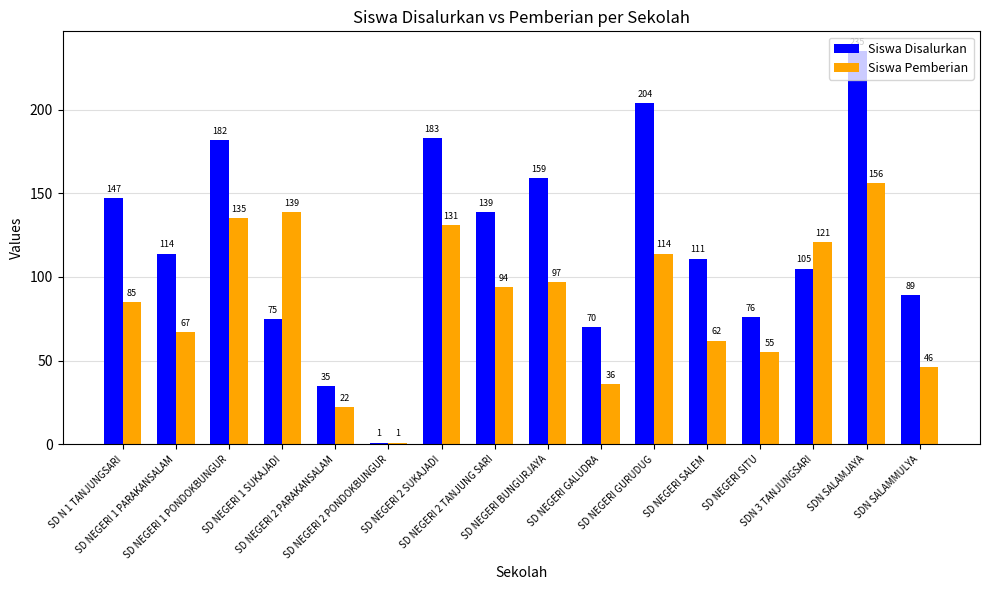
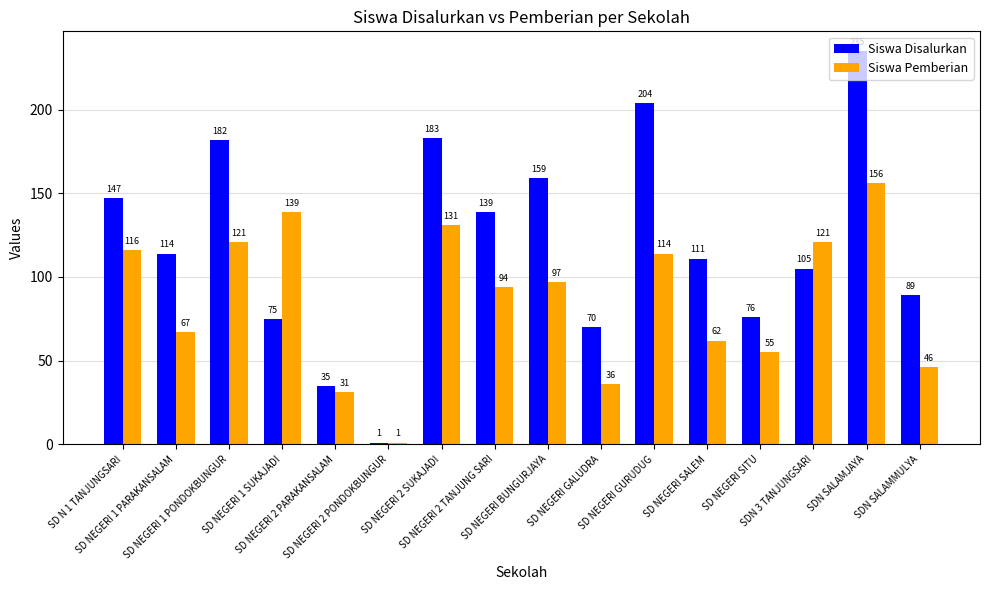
Siswa Pemberian, SD N 1 TANJUNGSARI: 85 -> 116
Siswa Pemberian, SD NEGERI 1 PONDOKBUNGUR: 135 -> 121
Siswa Pemberian, SD NEGERI 2 PARAKANSALAM: 22 -> 31
